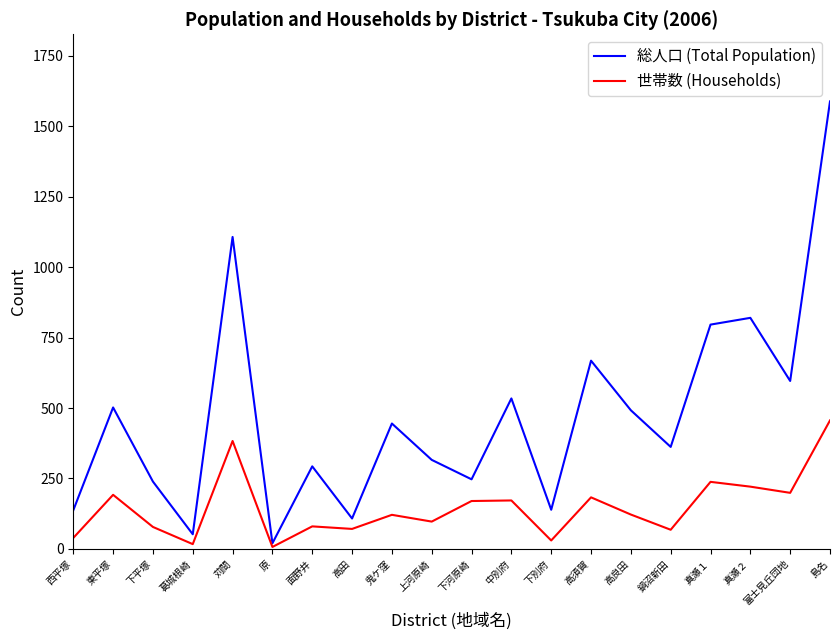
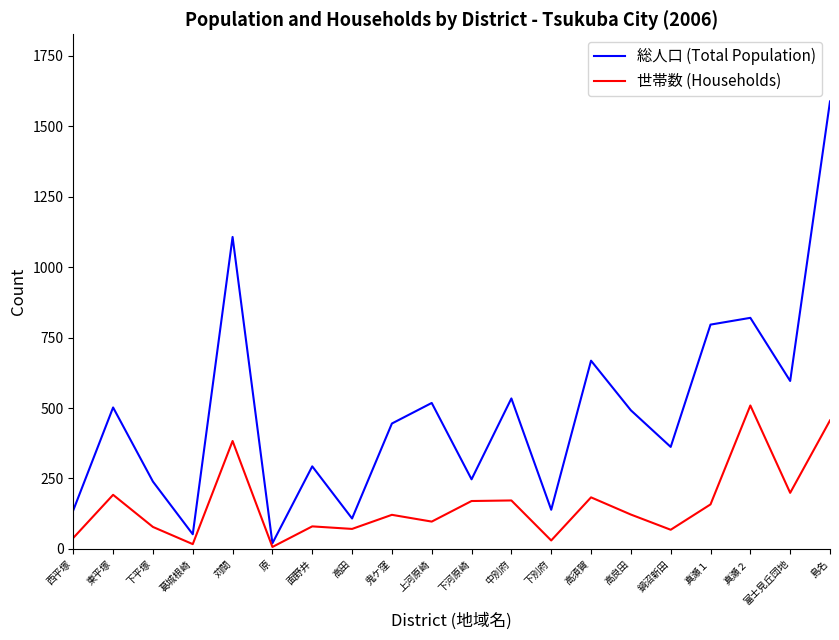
総人口 (Total Population), 上河原崎: 320 -> 520
世帯数 (Households), 真瀬１: 240 -> 160
世帯数 (Households), 真瀬２: 220 -> 510
